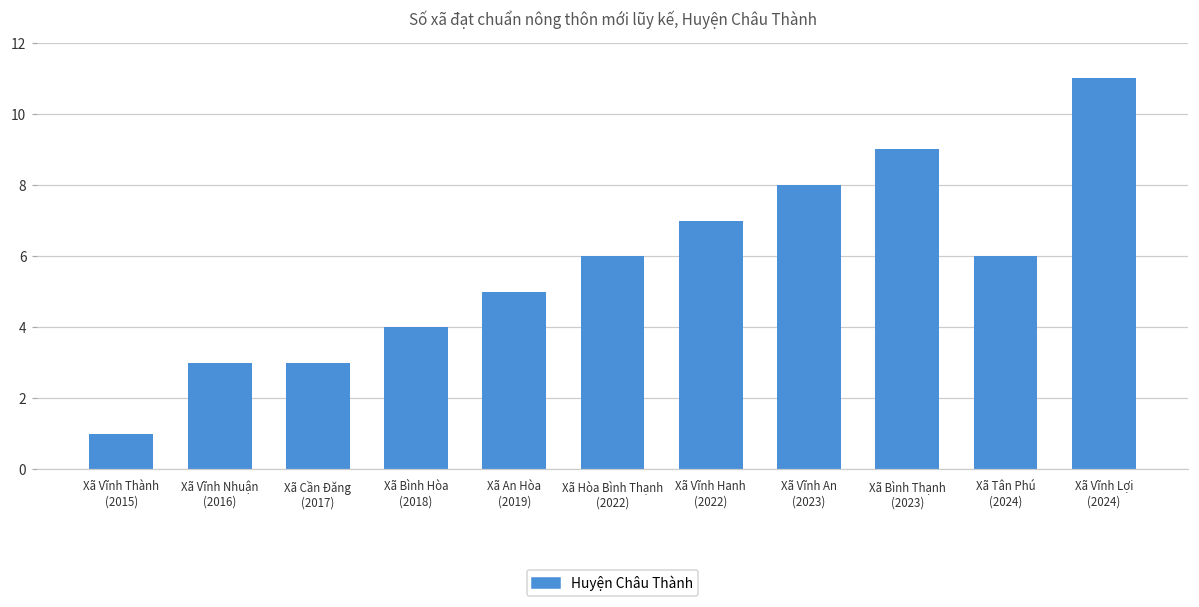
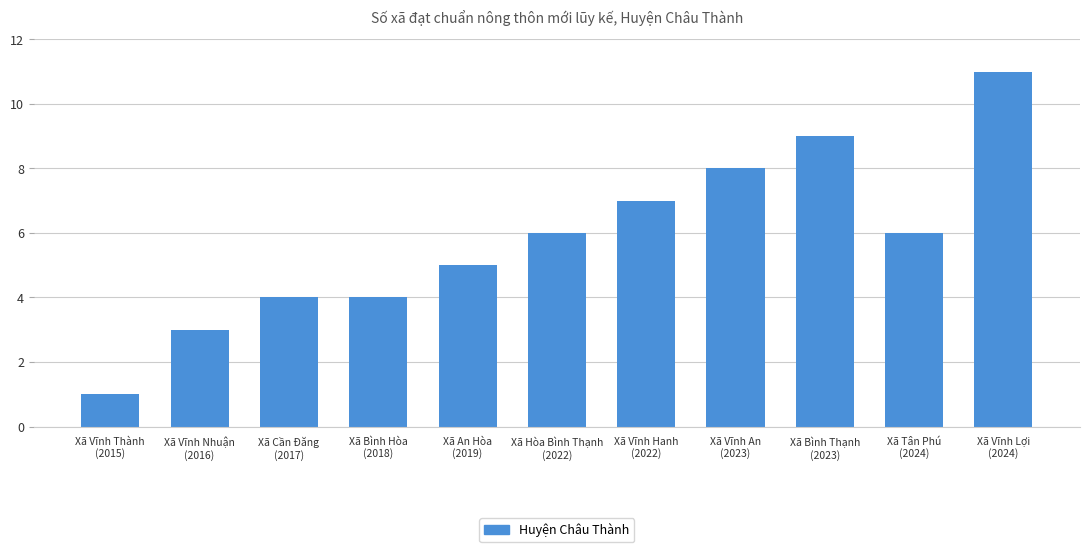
Xã Cần Đăng (2017): 3 -> 4
